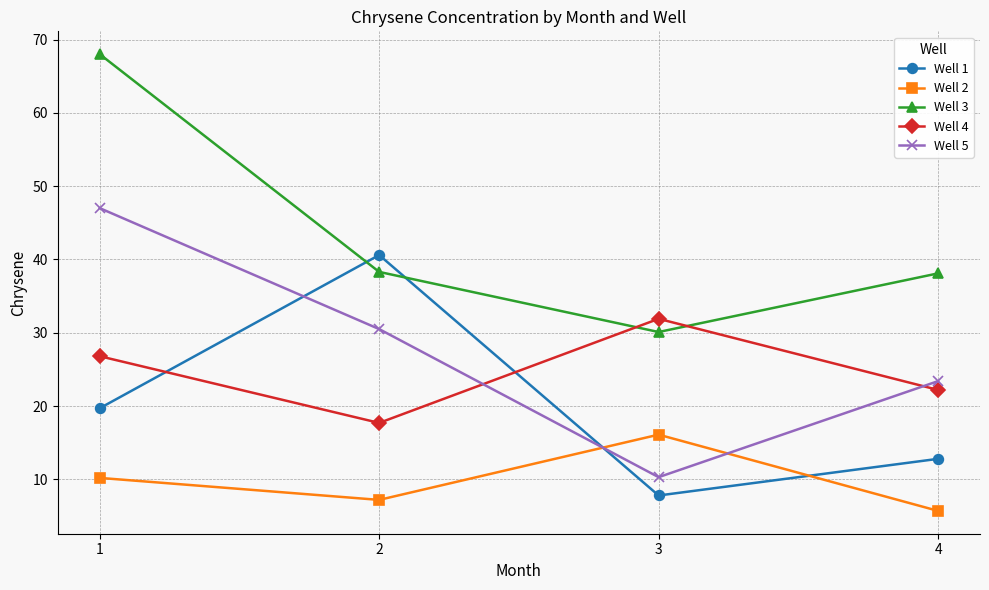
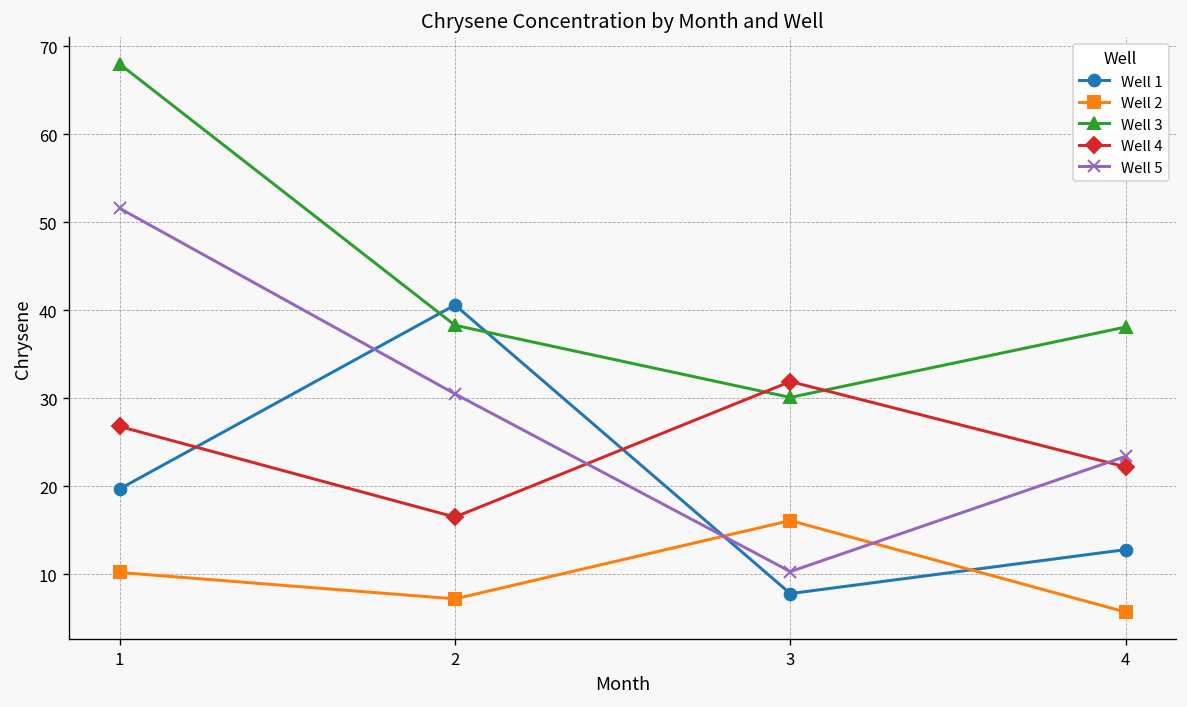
Well 5, 1: 47 -> 52
Well 4, 2: 18 -> 17
